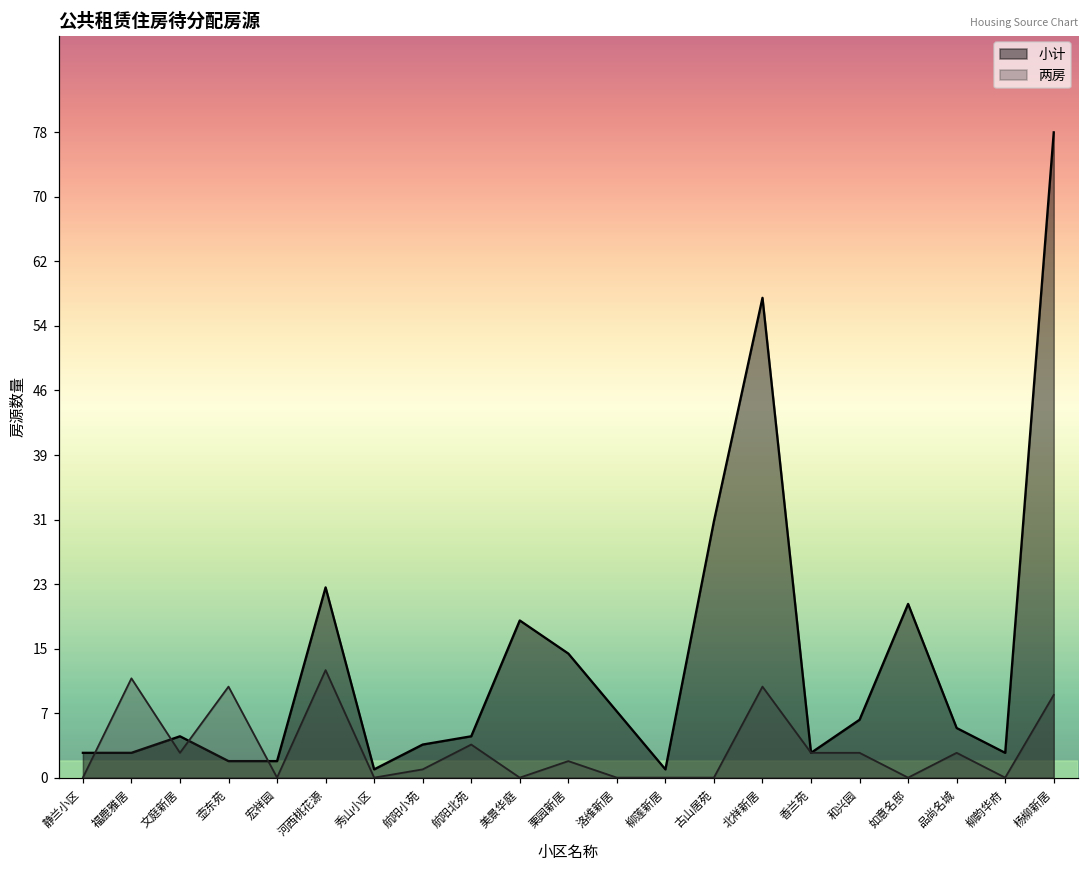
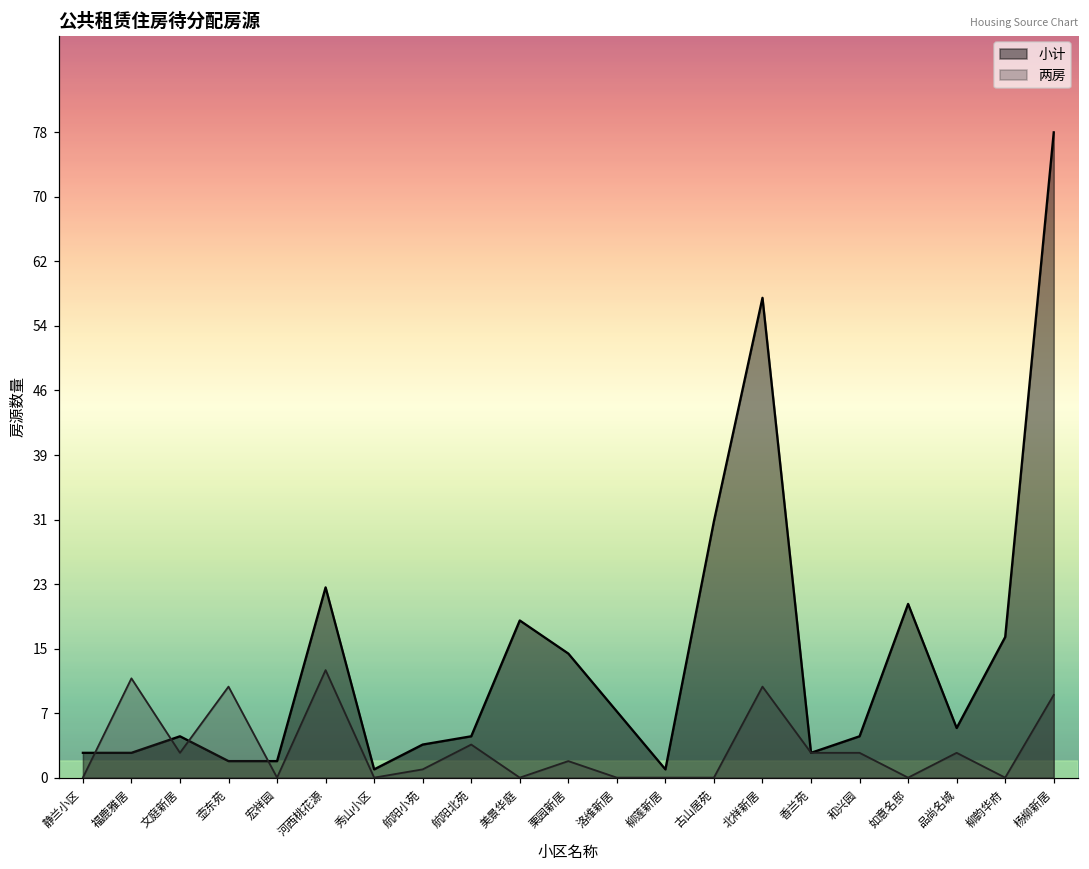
小计, 和兴园: 7 -> 5
小计, 柳韵华府: 3 -> 17
